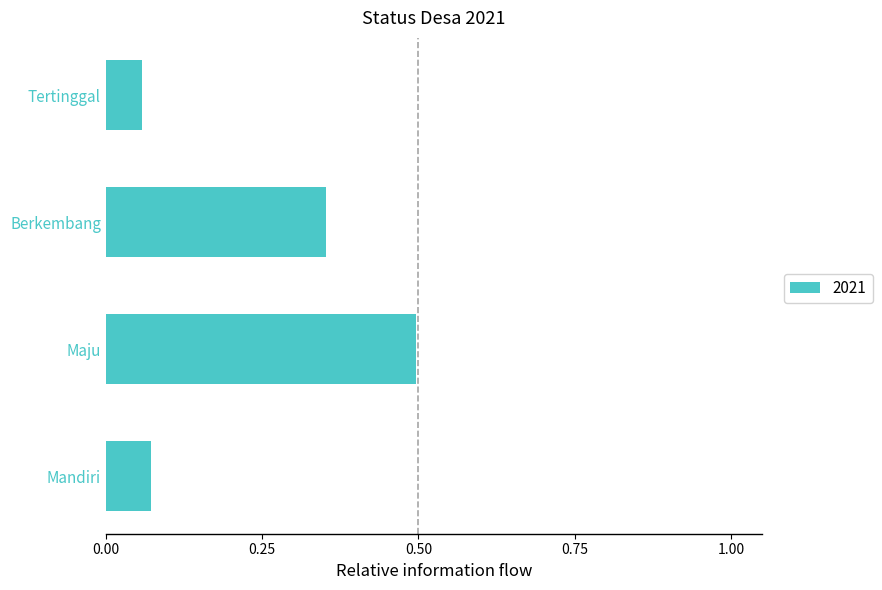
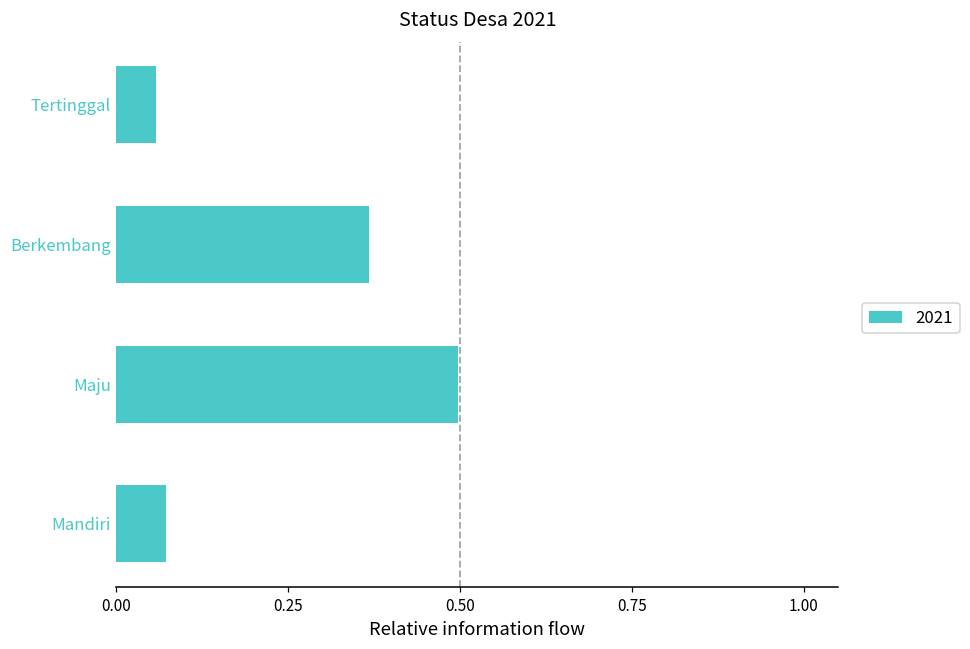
Berkembang: 0.35 -> 0.37
